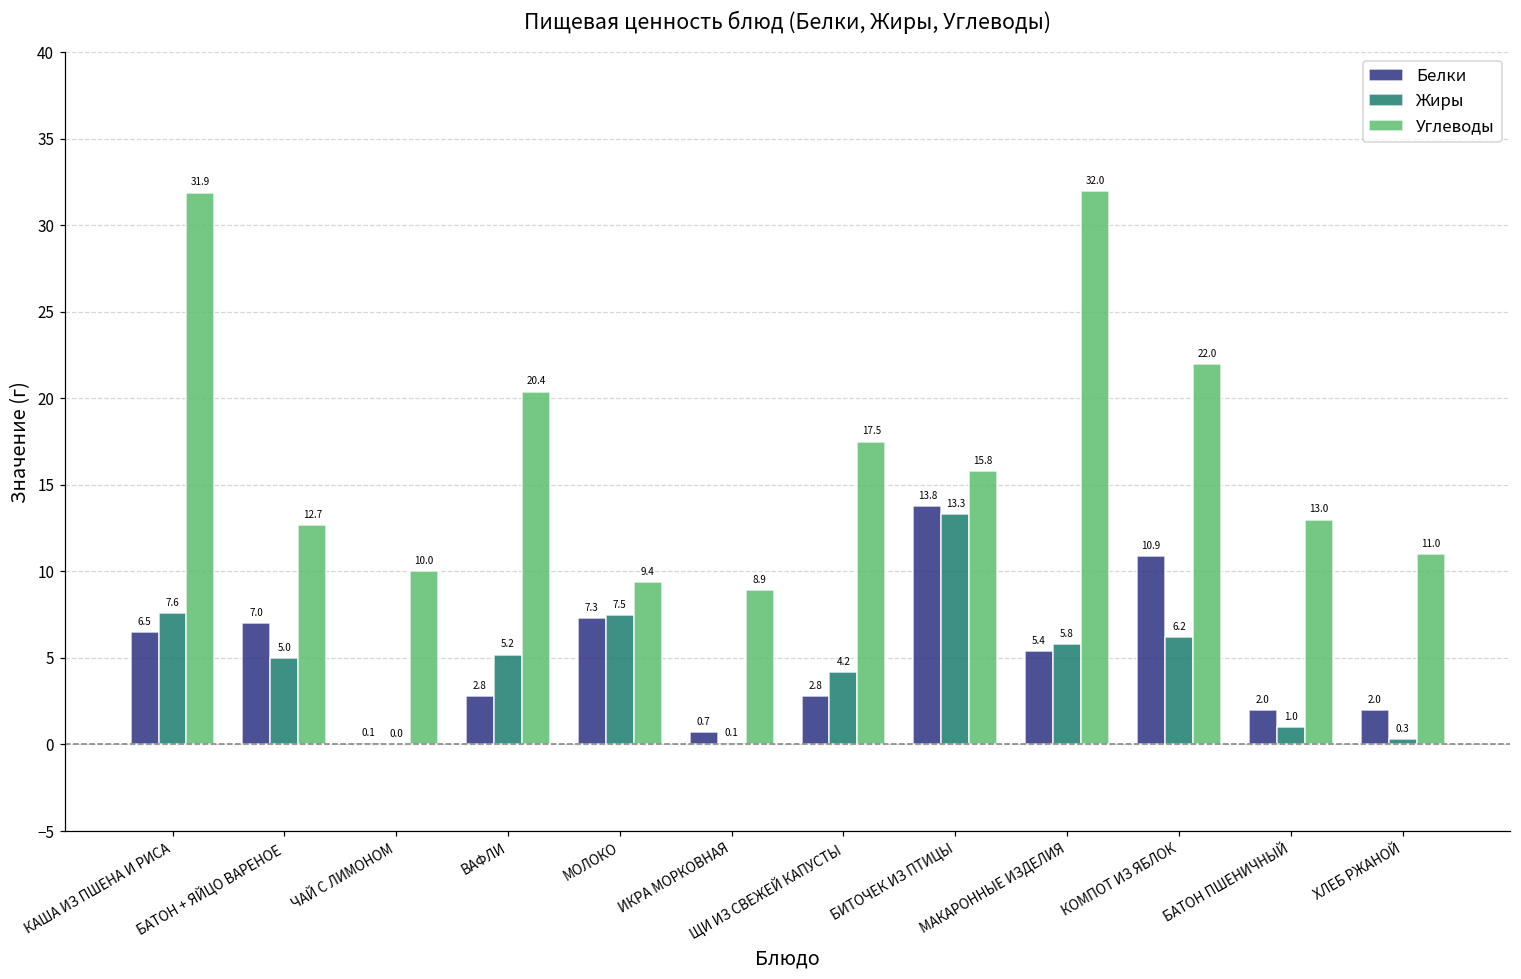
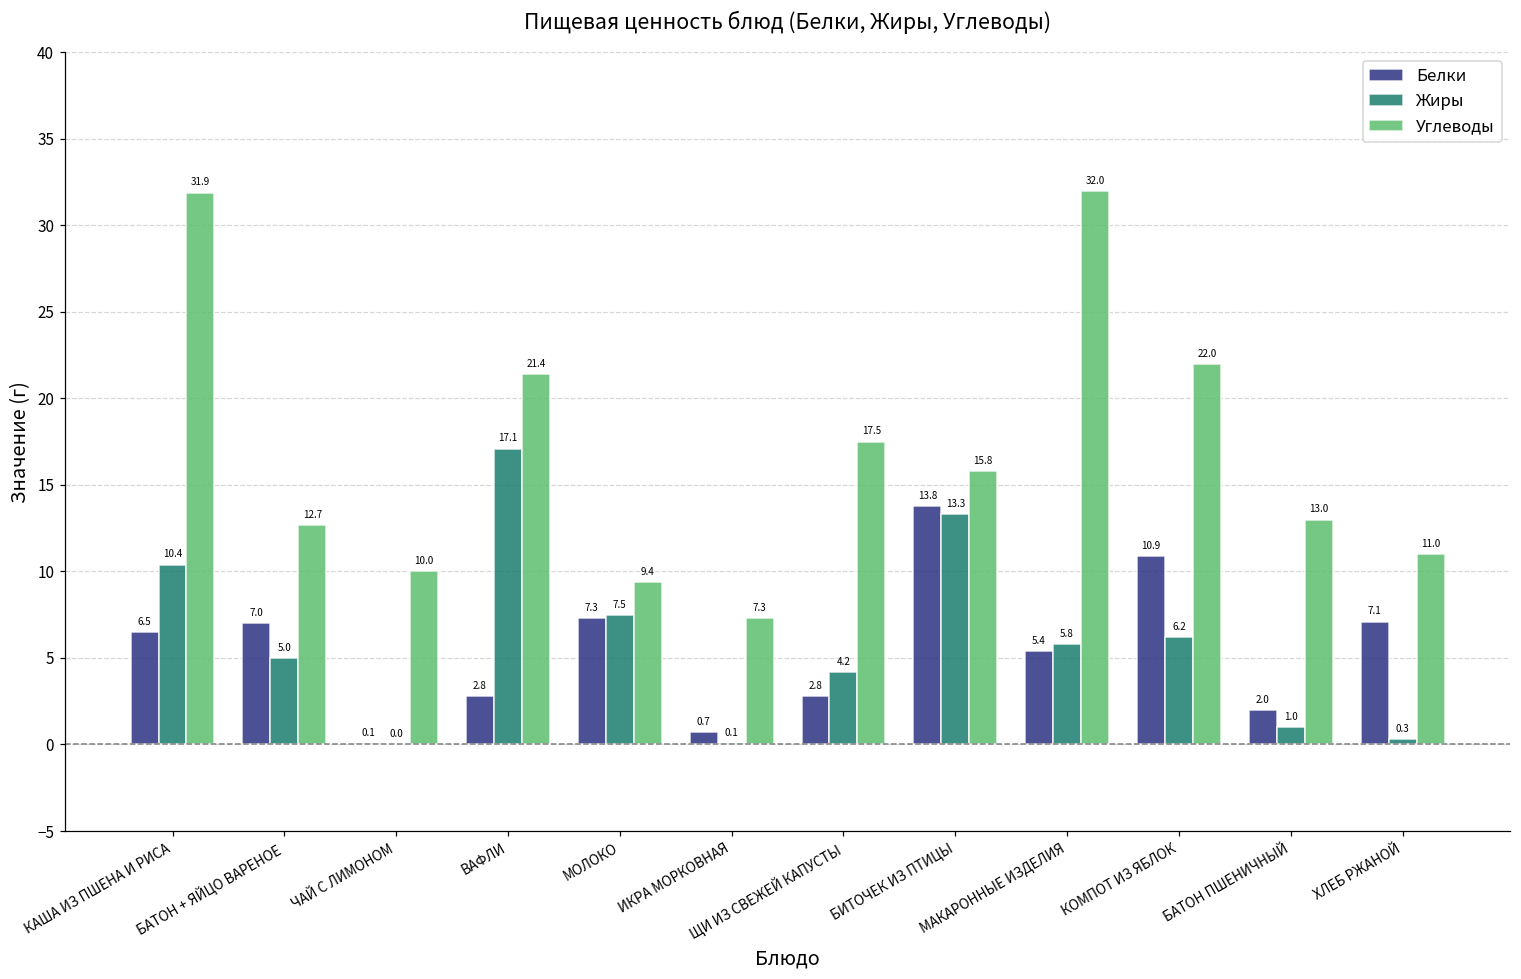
Жиры, КАША ИЗ ПШЕНА И РИСА: 7.6 -> 10.4
Жиры, ВАФЛИ: 5.2 -> 17.1
Углеводы, ВАФЛИ: 20.4 -> 21.4
Углеводы, ИКРА МОРКОВНАЯ: 8.9 -> 7.3
Белки, ХЛЕБ РЖАНОЙ: 2.0 -> 7.1
